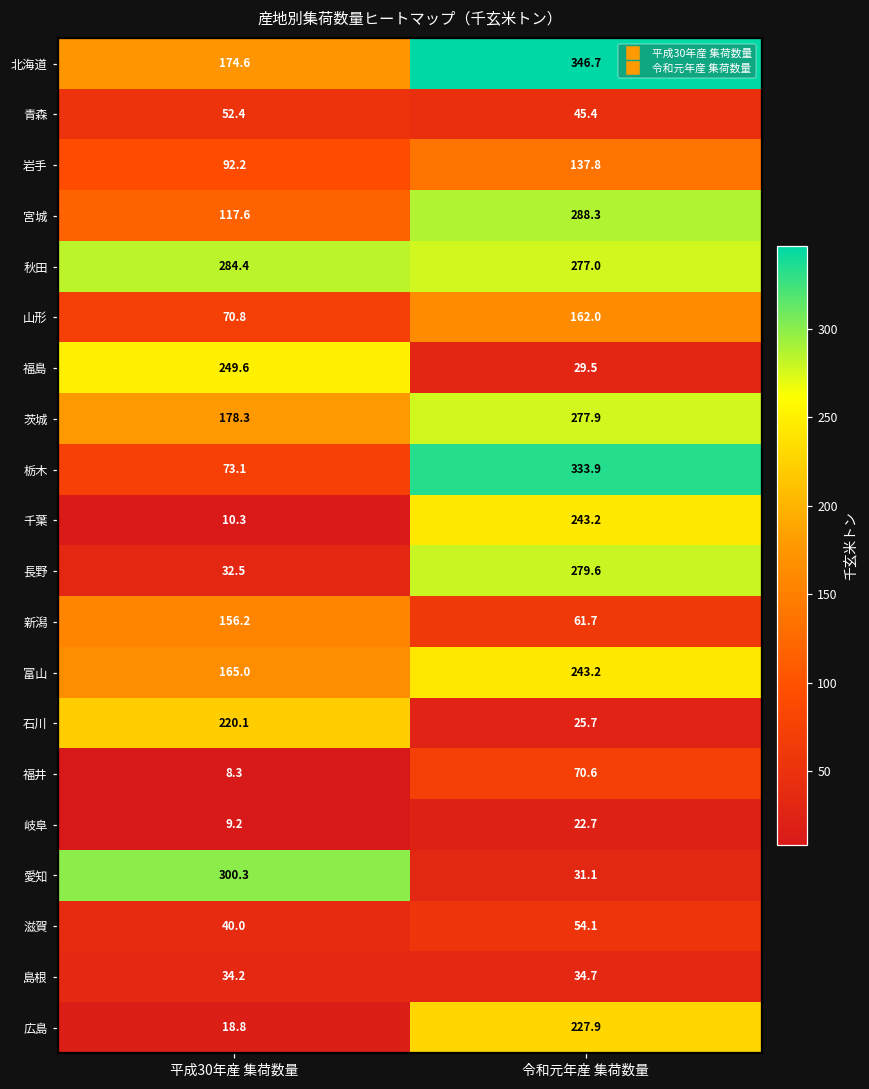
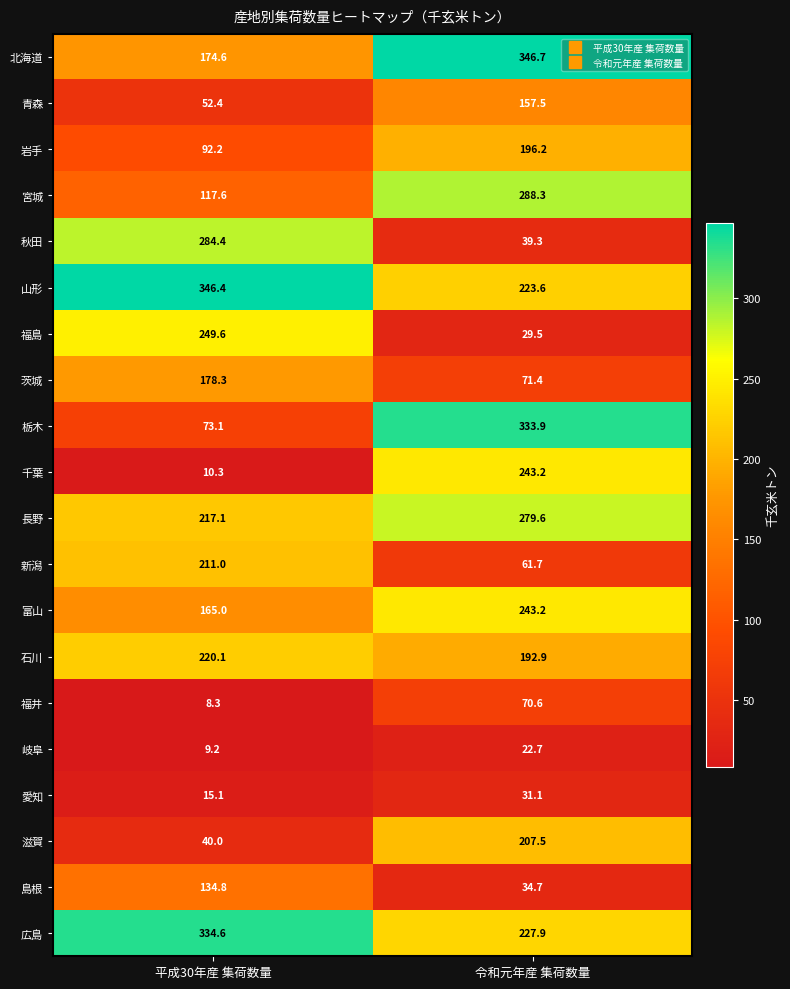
青森, 令和元年産 集荷数量: 45.4 -> 157.5
岩手, 令和元年産 集荷数量: 137.8 -> 196.2
秋田, 令和元年産 集荷数量: 277.0 -> 39.3
山形, 平成30年産 集荷数量: 70.8 -> 346.4
山形, 令和元年産 集荷数量: 162.0 -> 223.6
茨城, 令和元年産 集荷数量: 277.9 -> 71.4
長野, 平成30年産 集荷数量: 32.5 -> 217.1
新潟, 平成30年産 集荷数量: 156.2 -> 211.0
石川, 令和元年産 集荷数量: 25.7 -> 192.9
愛知, 平成30年産 集荷数量: 300.3 -> 15.1
滋賀, 令和元年産 集荷数量: 54.1 -> 207.5
島根, 平成30年産 集荷数量: 34.2 -> 134.8
広島, 平成30年産 集荷数量: 18.8 -> 334.6
